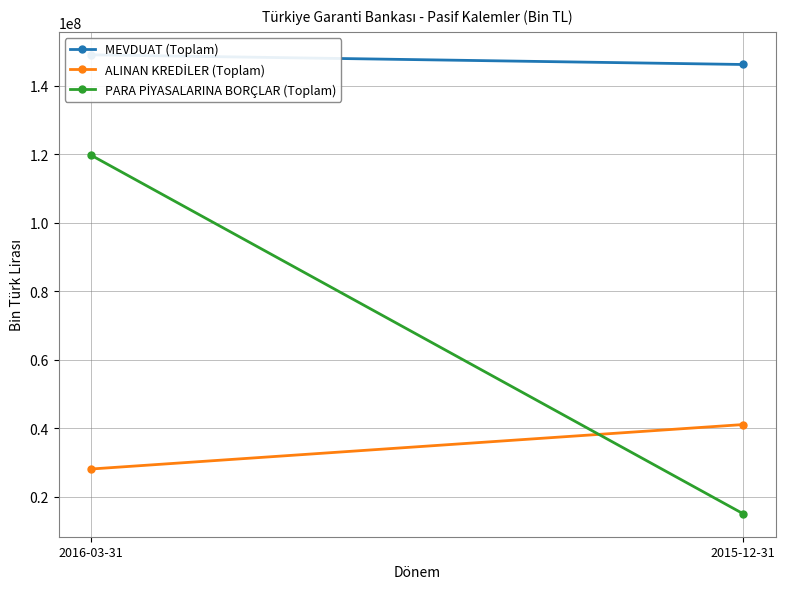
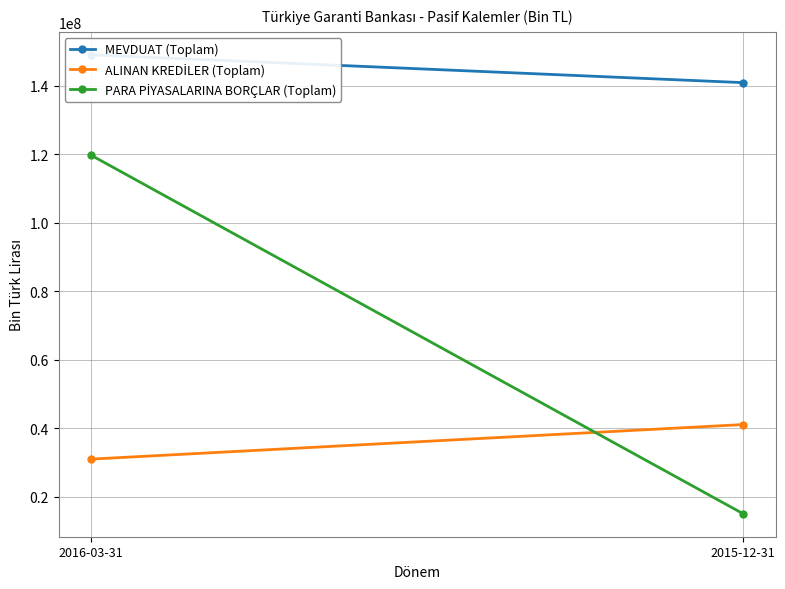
ALINAN KREDİLER (Toplam), 2016-03-31: 28000000 -> 31000000
MEVDUAT (Toplam), 2015-12-31: 146000000 -> 141000000
